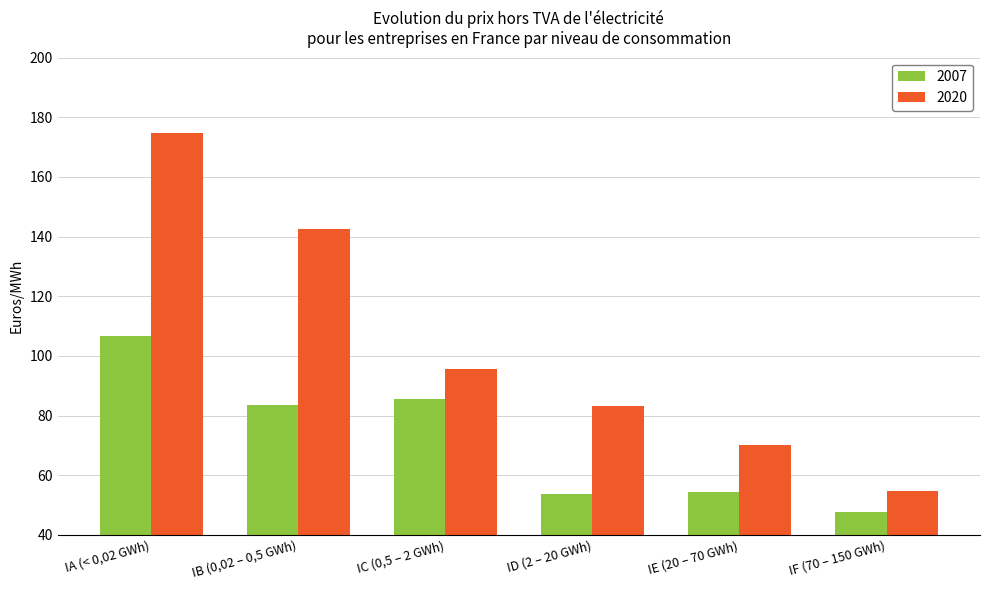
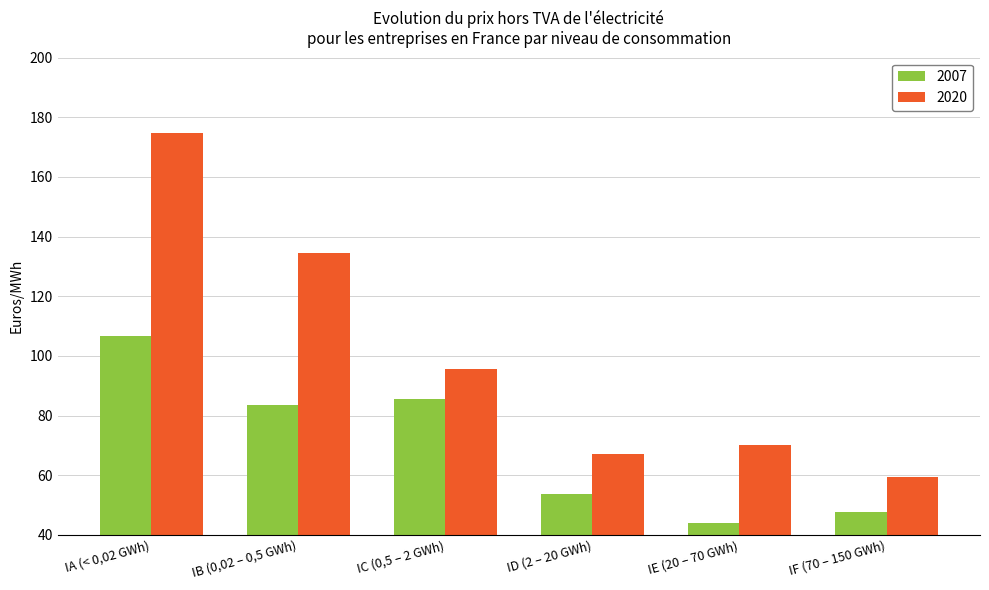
2020, IB (0,02 – 0,5 GWh): 142 -> 135
2020, ID (2 – 20 GWh): 83 -> 67
2007, IE (20 – 70 GWh): 54 -> 44
2020, IF (70 – 150 GWh): 55 -> 59
